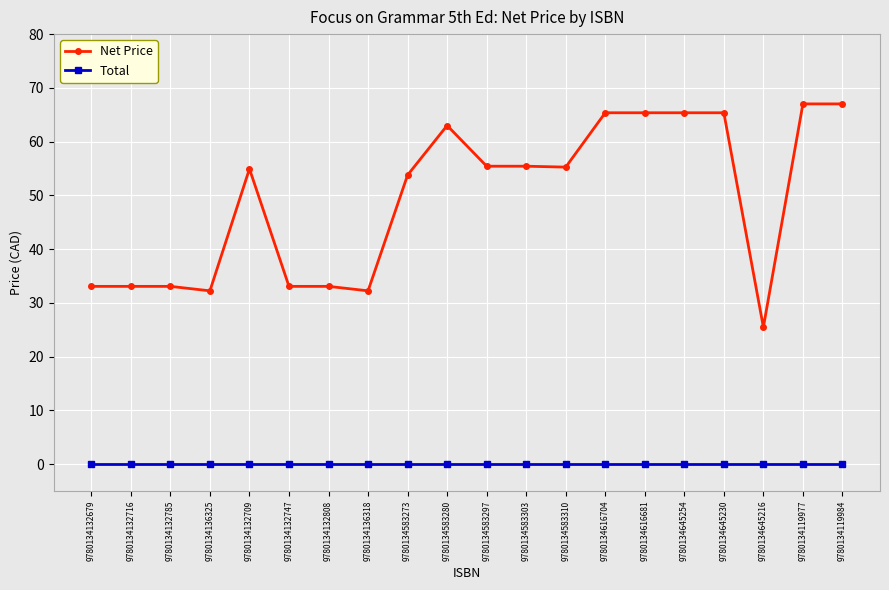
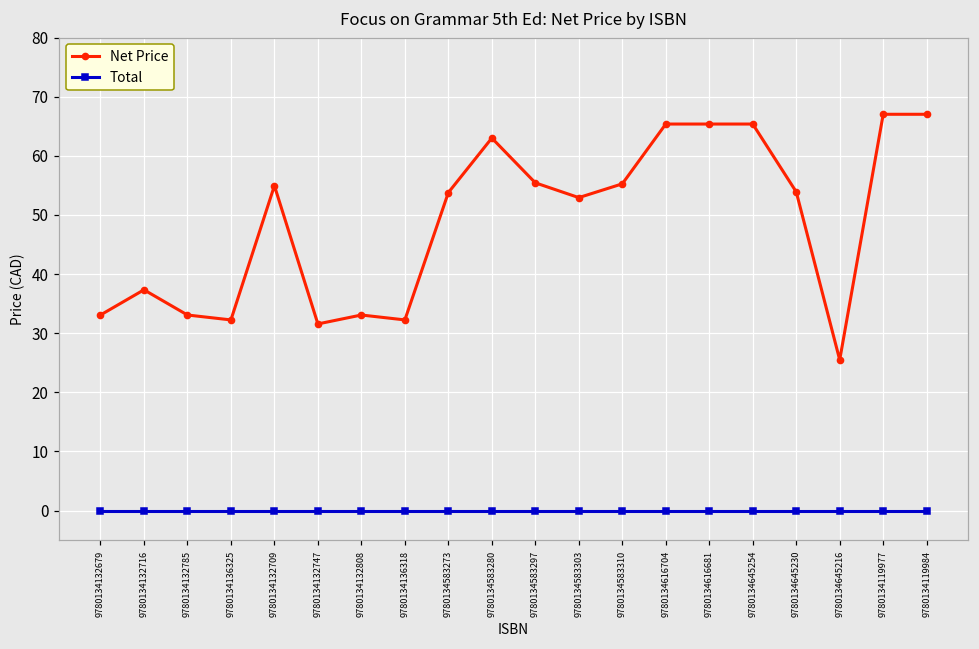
Net Price, 9780134132716: 33 -> 37
Net Price, 9780134132747: 33 -> 32
Net Price, 9780134583303: 55 -> 53
Net Price, 9780134645230: 65 -> 54
